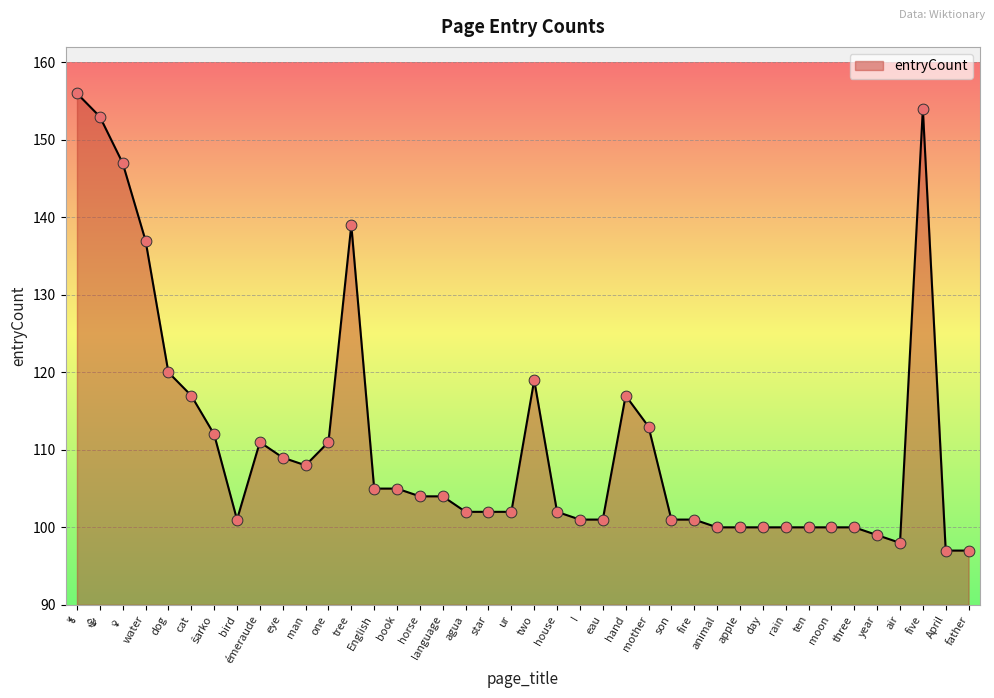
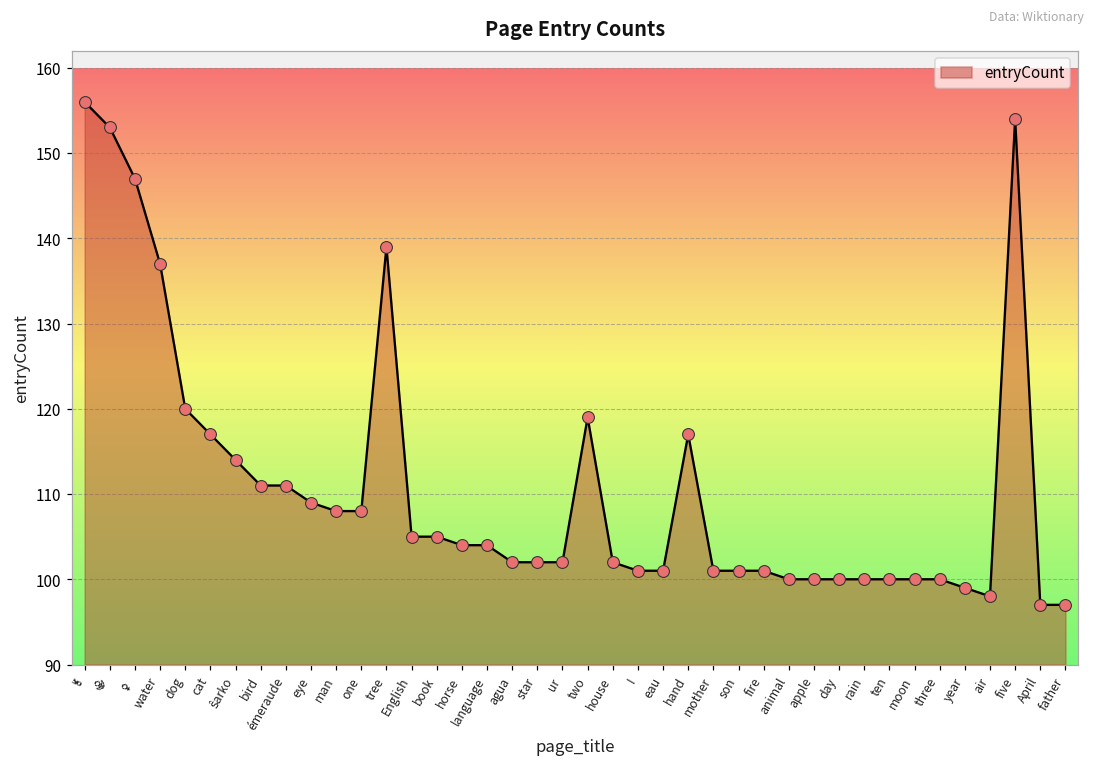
ŝarko: 112 -> 114
bird: 101 -> 111
one: 111 -> 108
mother: 113 -> 101
